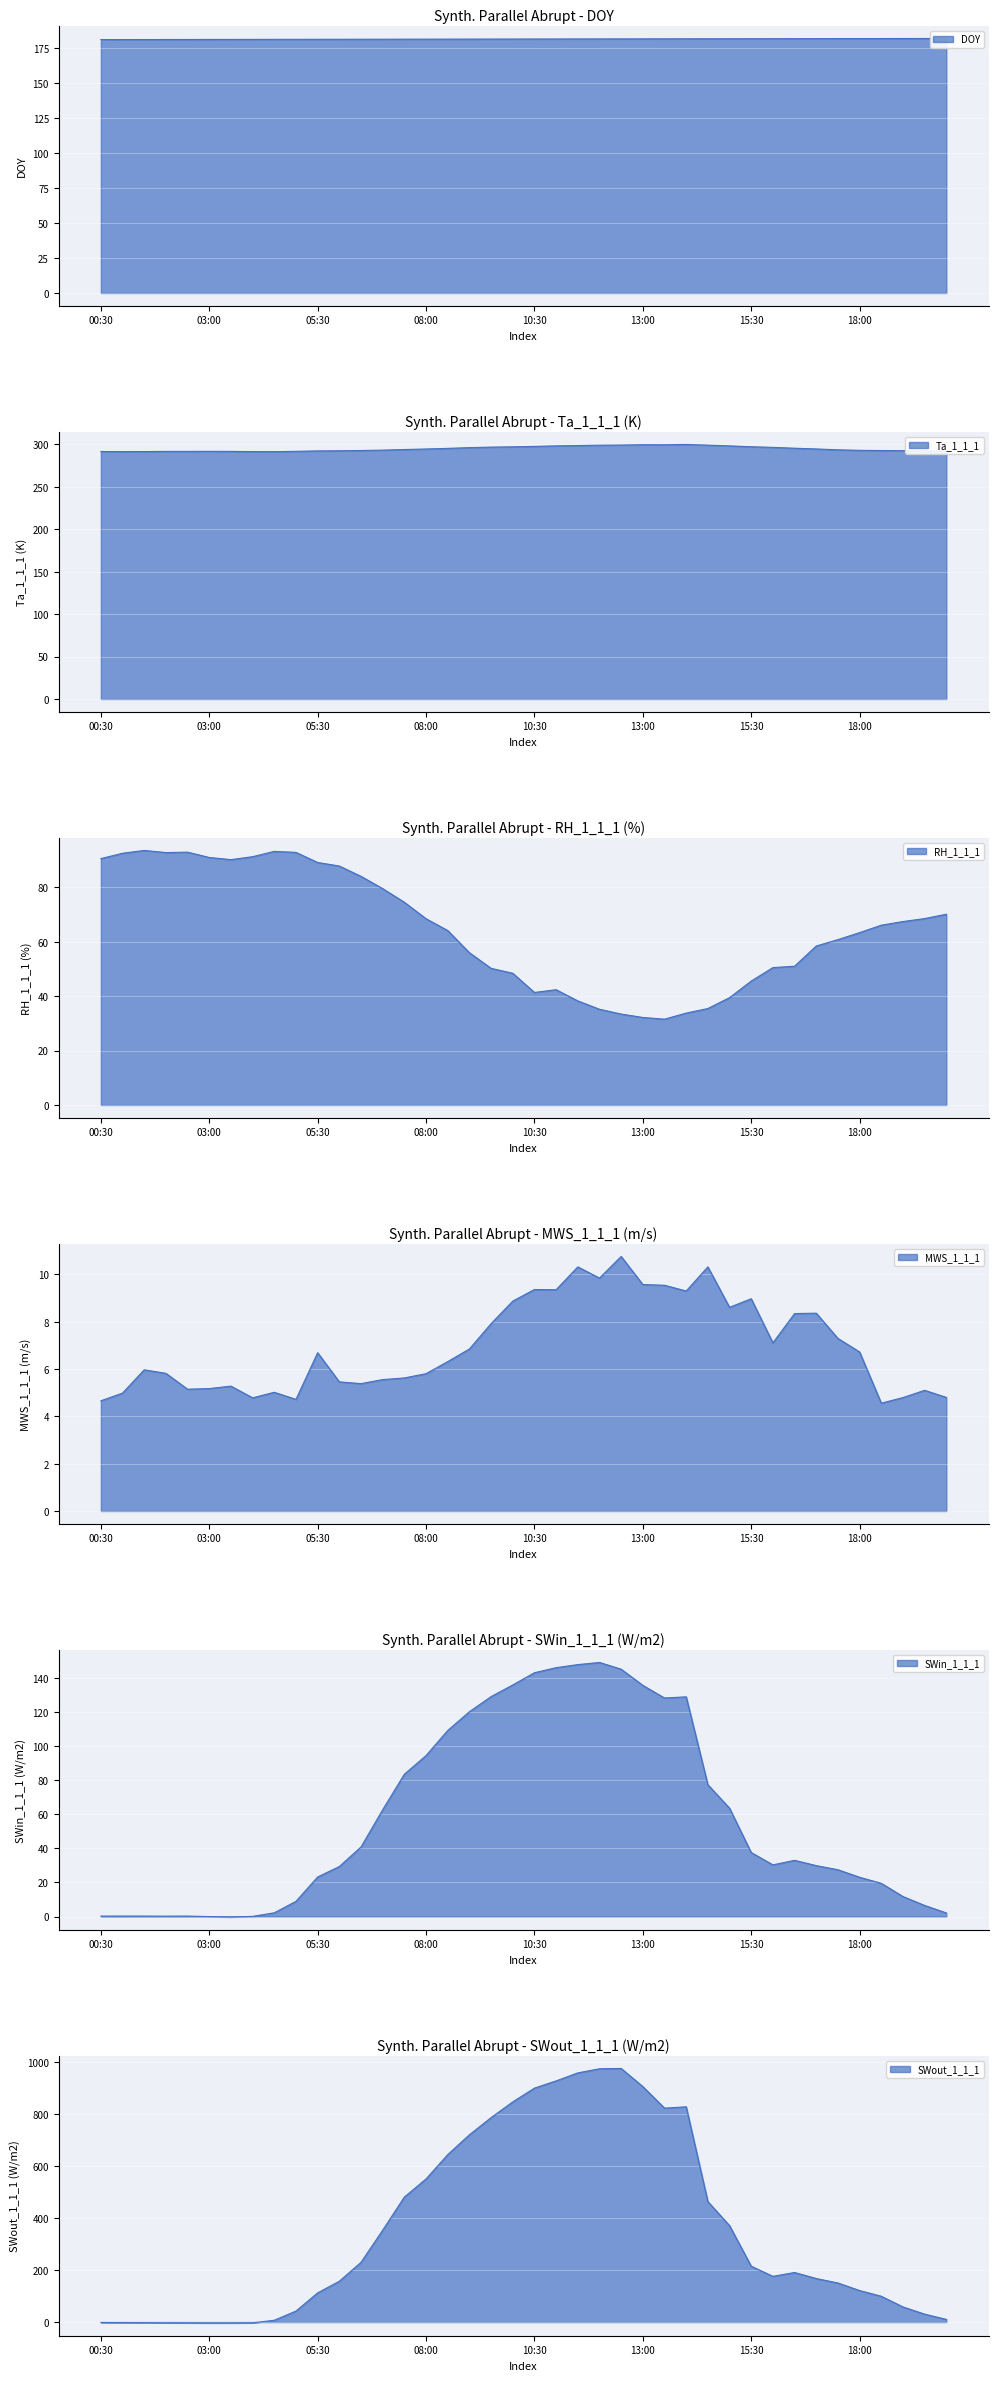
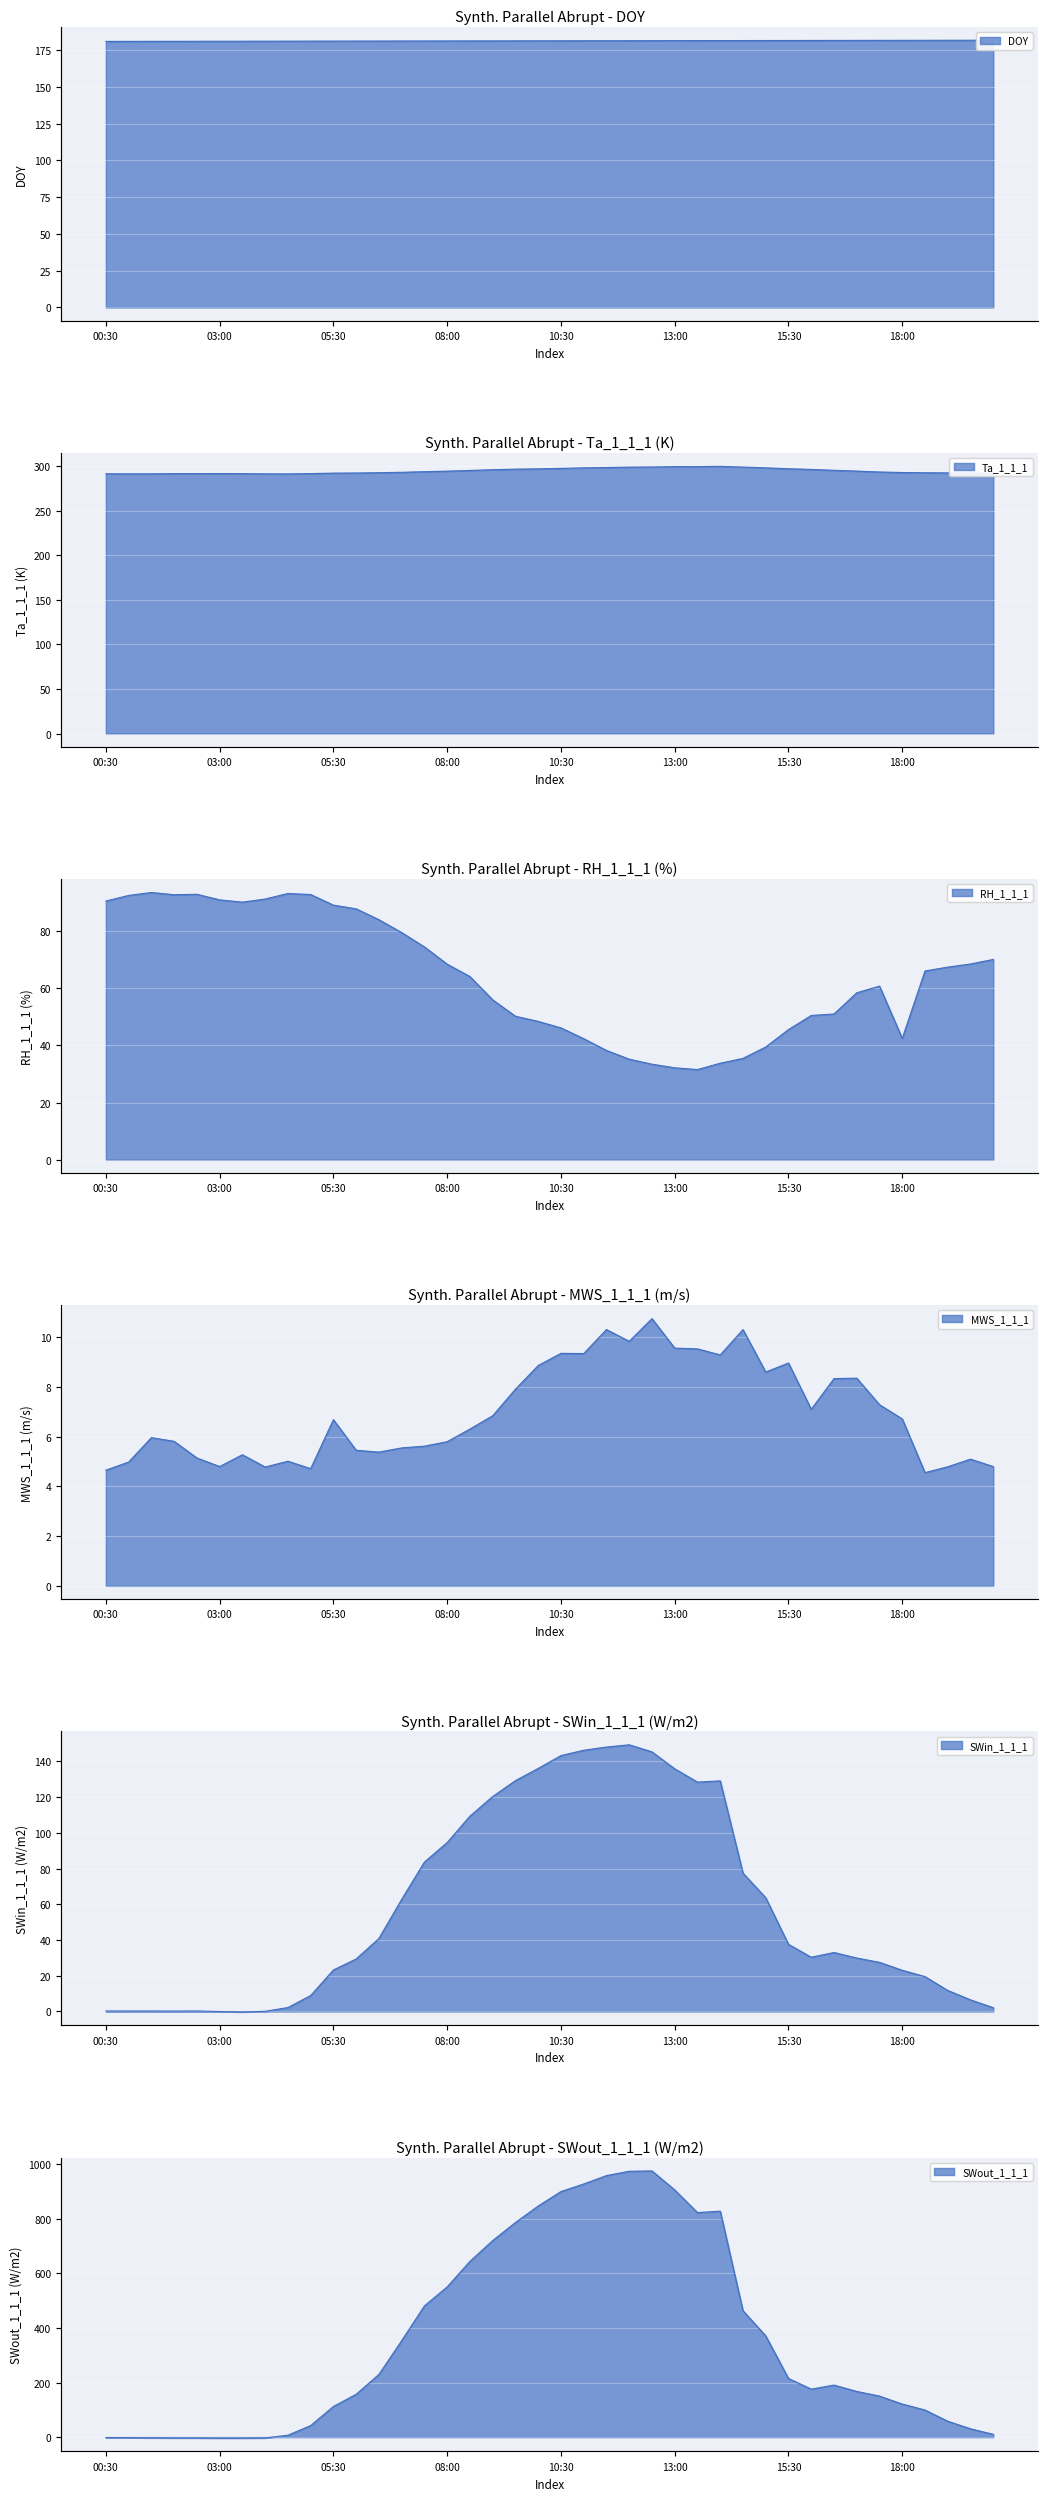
Synth. Parallel Abrupt - RH_1_1_1 (%), 10:30: 41 -> 46
Synth. Parallel Abrupt - RH_1_1_1 (%), 18:00: 63 -> 42
Synth. Parallel Abrupt - MWS_1_1_1 (m/s), 03:00: 5.2 -> 4.8
